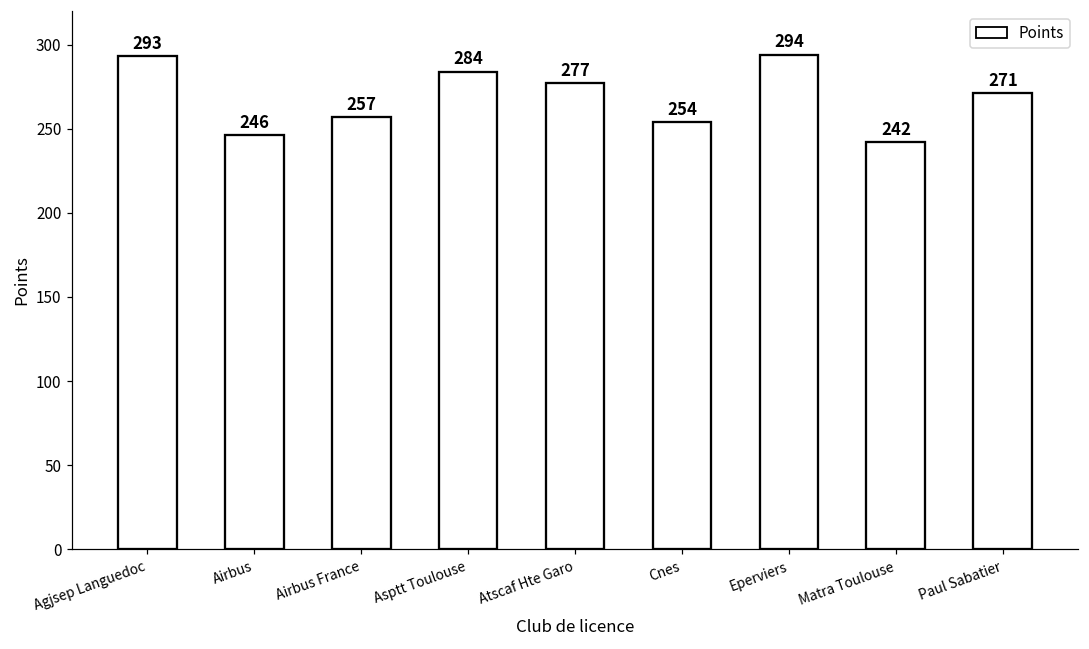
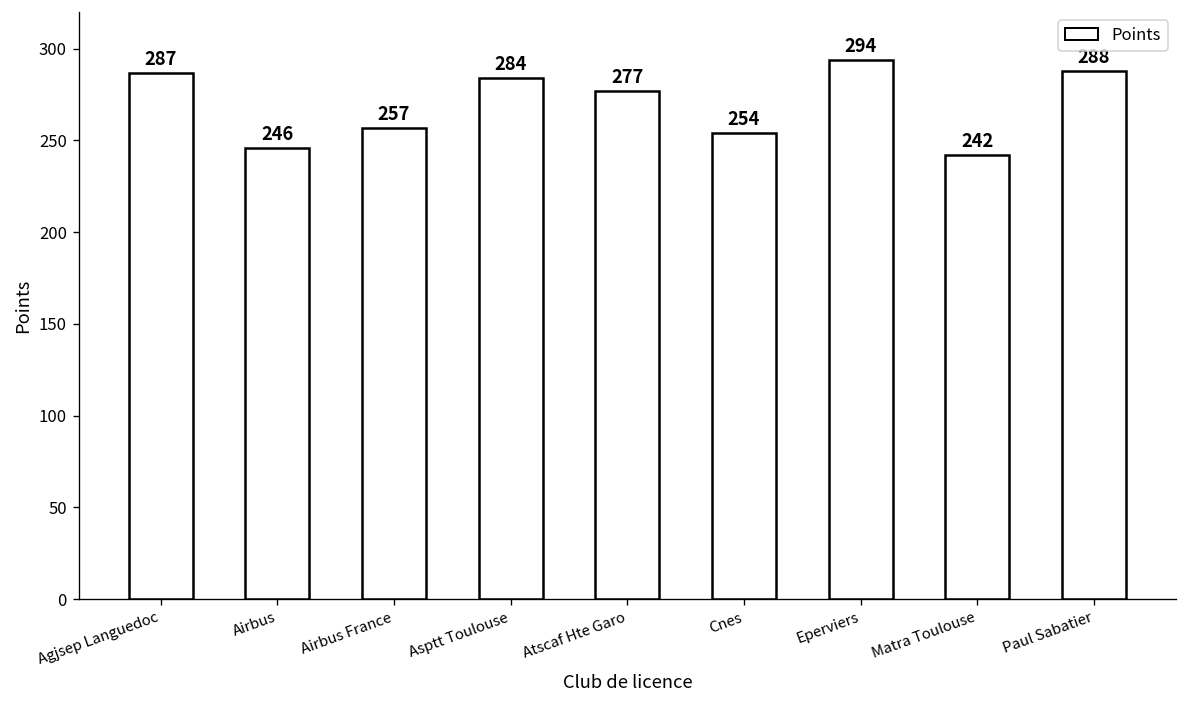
Agjsep Languedoc: 293 -> 287
Paul Sabatier: 271 -> 288
